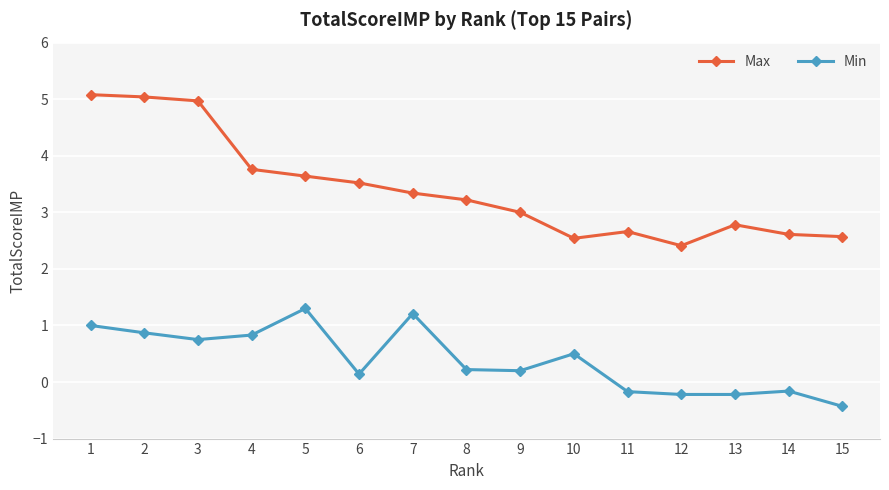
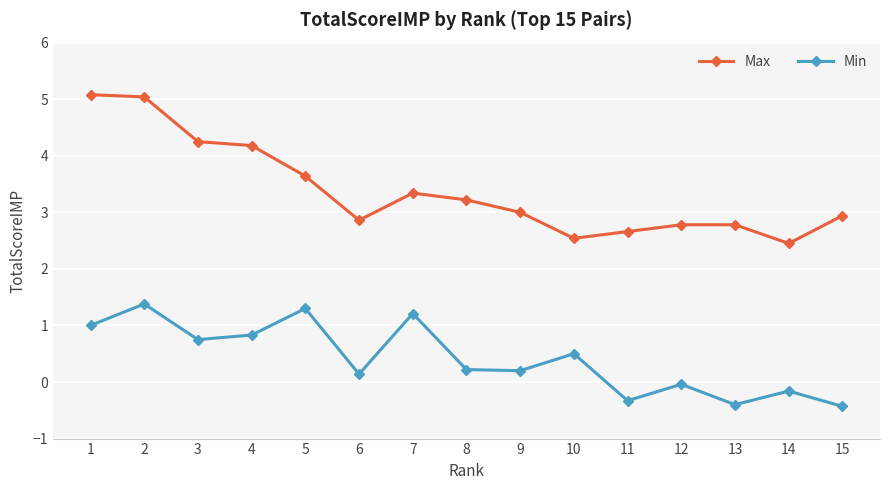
Min, 2: 0.9 -> 1.4
Max, 3: 5.0 -> 4.3
Max, 4: 3.8 -> 4.2
Max, 6: 3.5 -> 2.9
Min, 11: -0.2 -> -0.3
Max, 12: 2.4 -> 2.8
Min, 12: -0.2 -> 0.0
Min, 13: -0.2 -> -0.4
Max, 14: 2.6 -> 2.5
Max, 15: 2.6 -> 2.9
